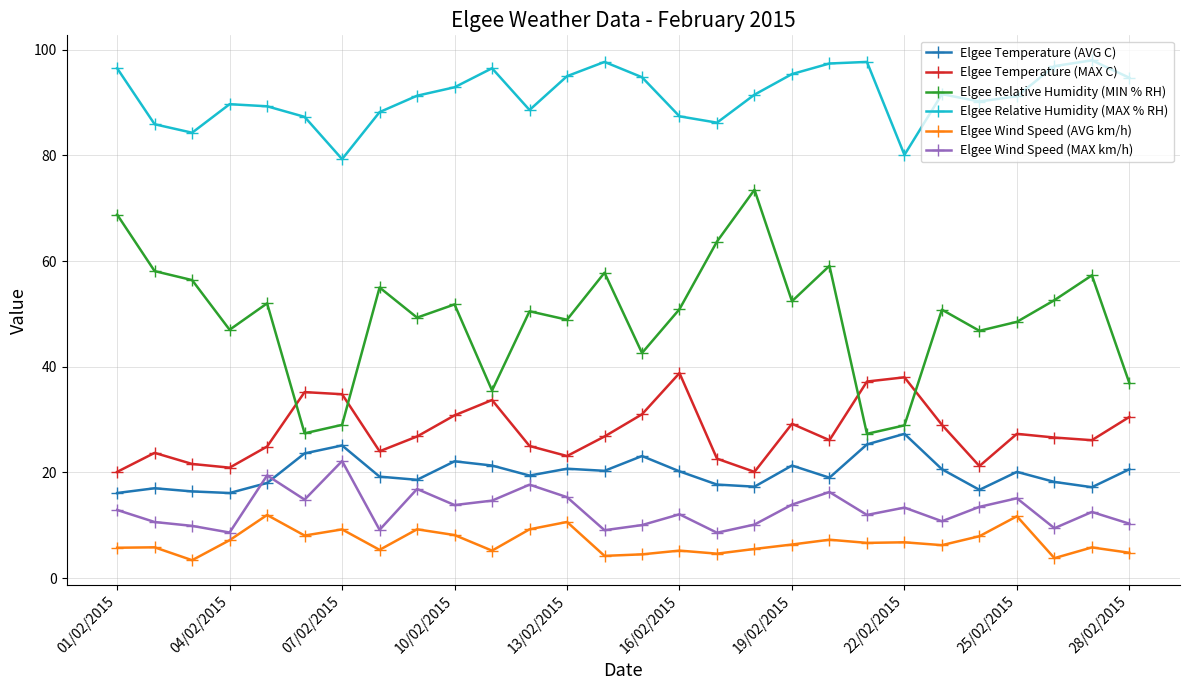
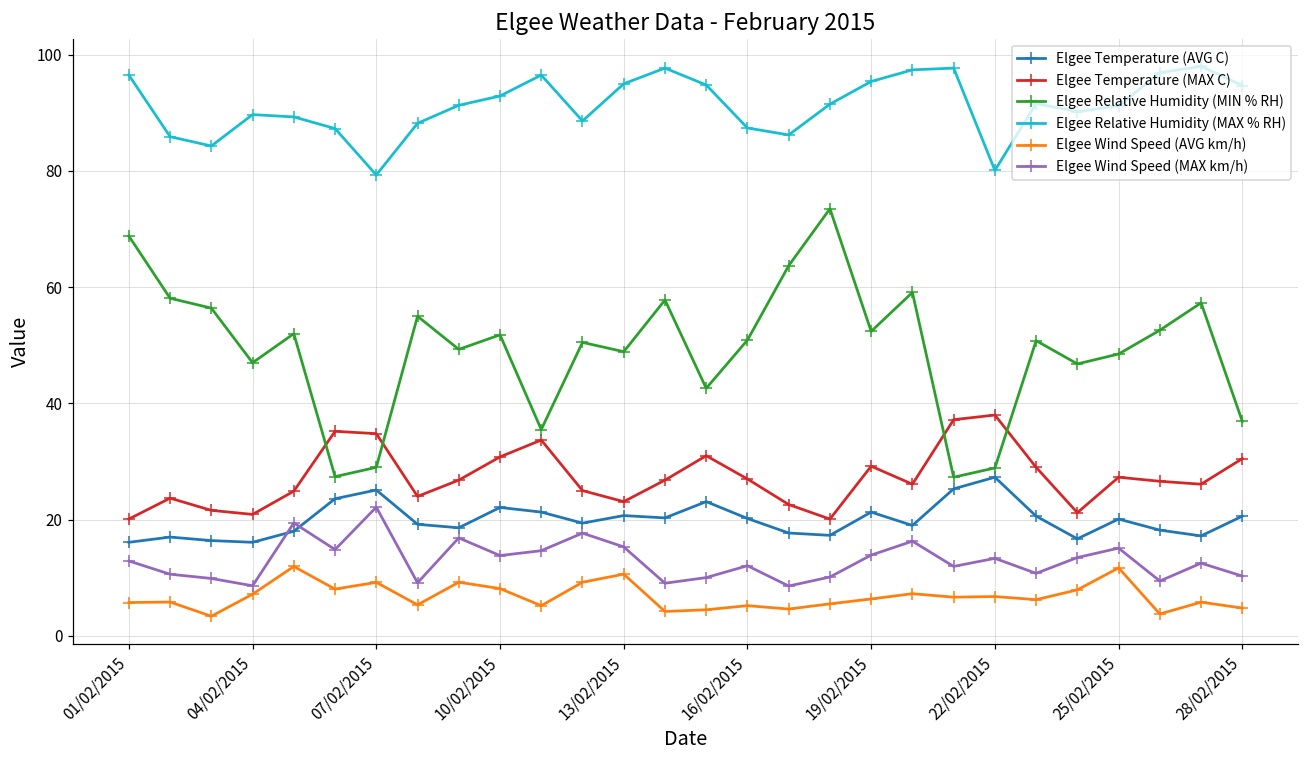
Elgee Temperature (MAX C), 16/02/2015: 39 -> 27
